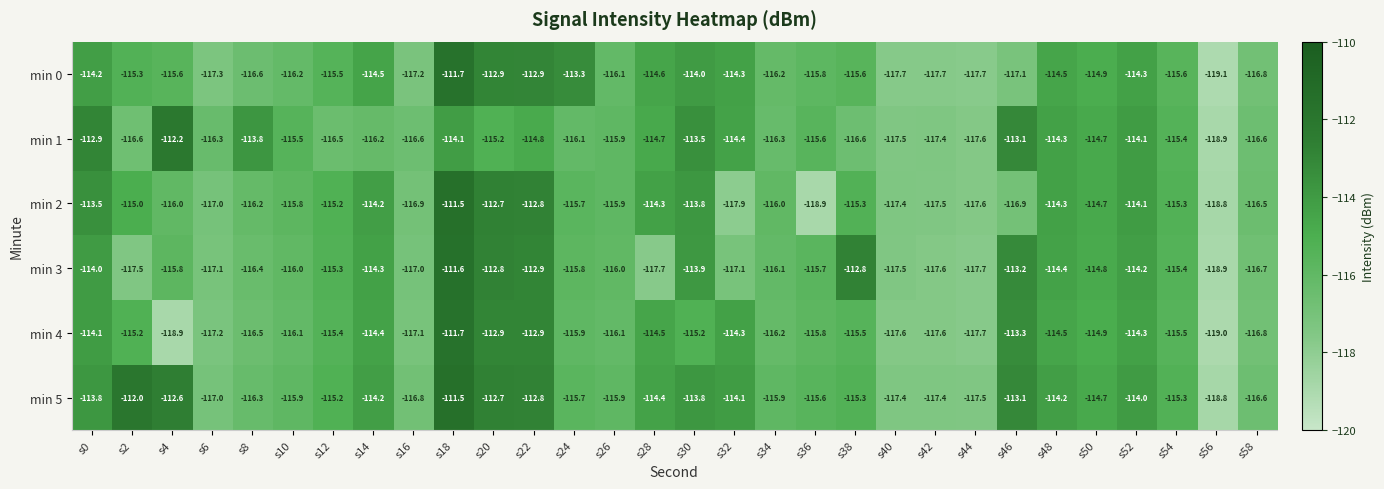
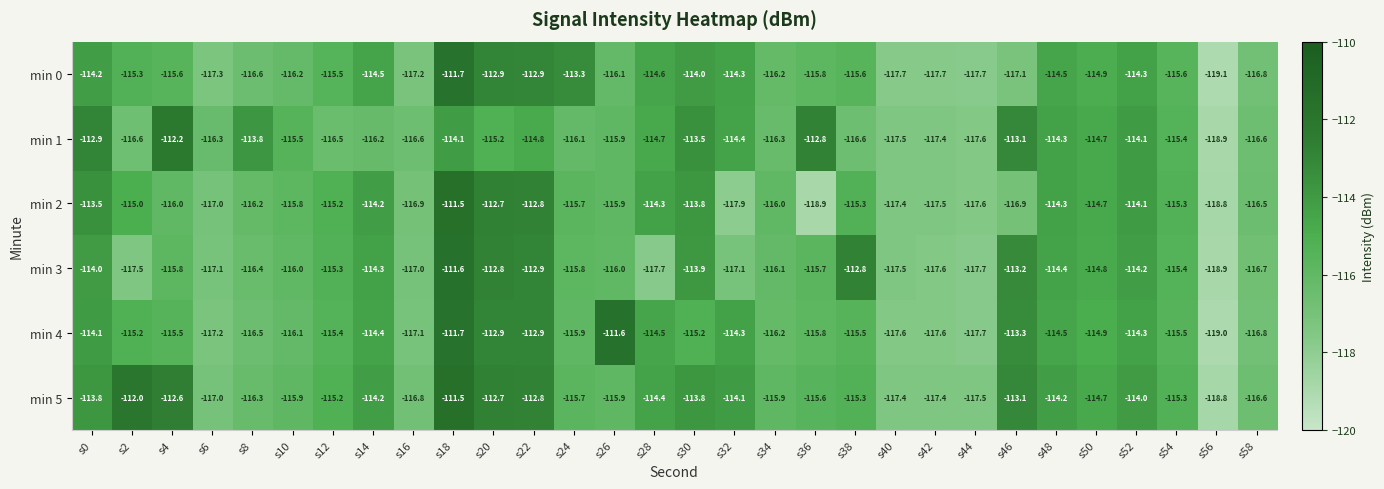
min 1, s36: -115.6 -> -112.8
min 4, s4: -118.9 -> -115.5
min 4, s26: -116.1 -> -111.6
